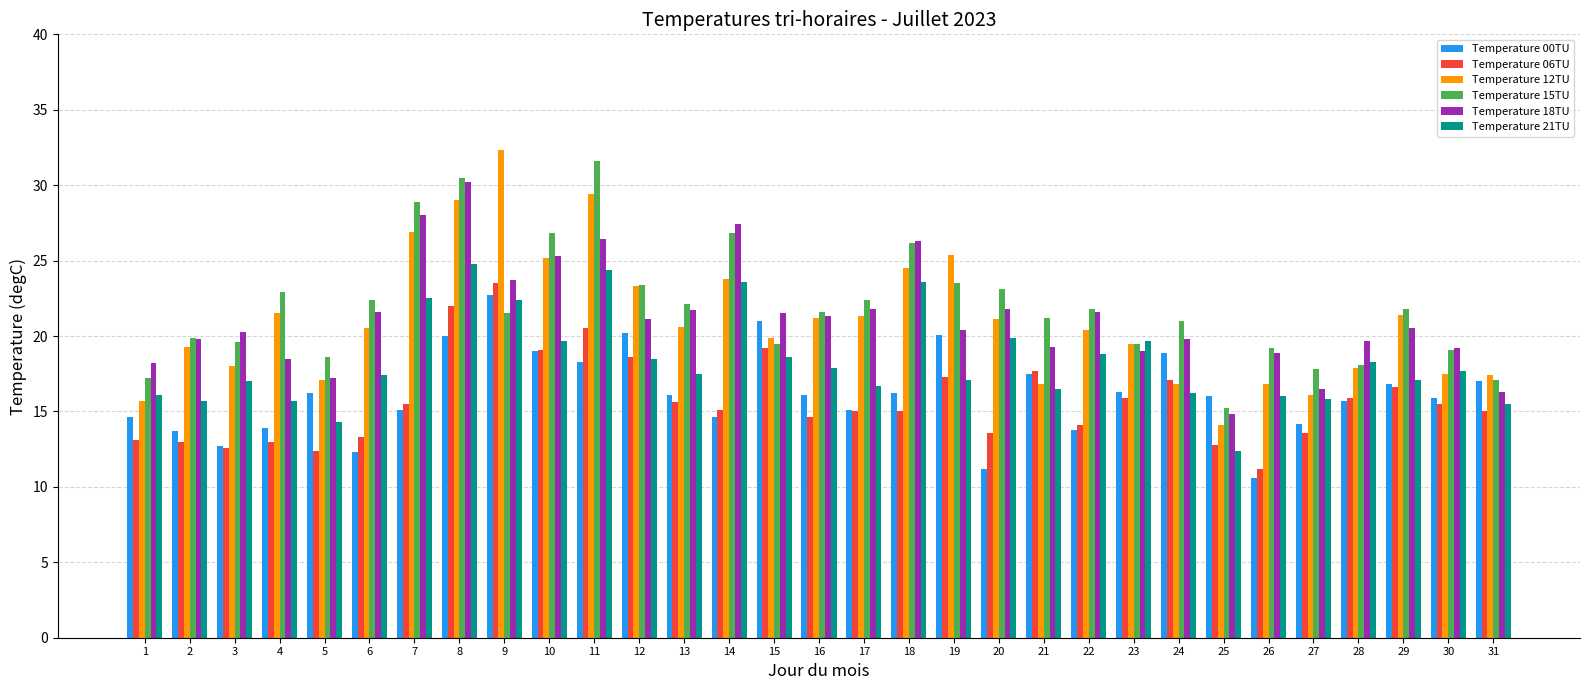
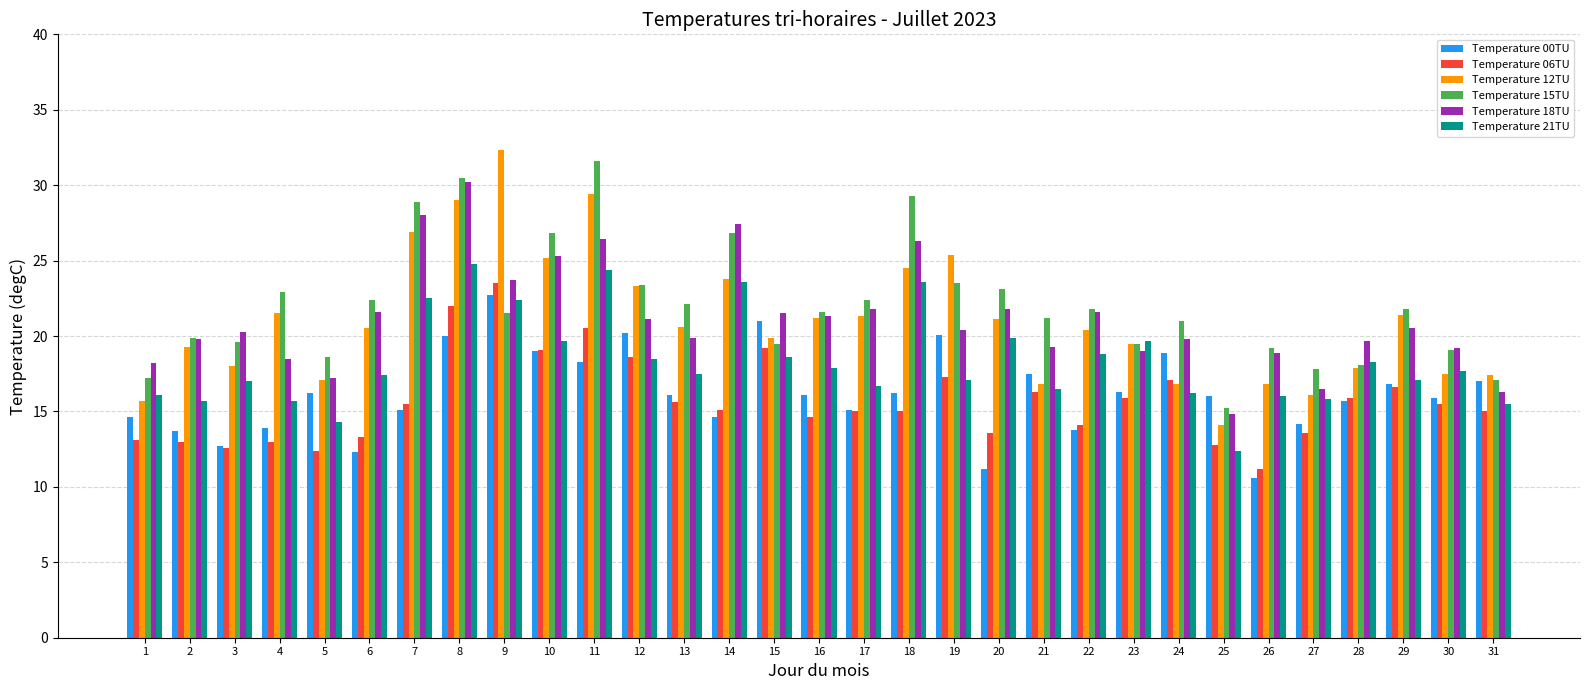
Temperature 18TU, 13: 21.7 -> 19.9
Temperature 15TU, 18: 26.2 -> 29.3
Temperature 06TU, 21: 17.7 -> 16.3
